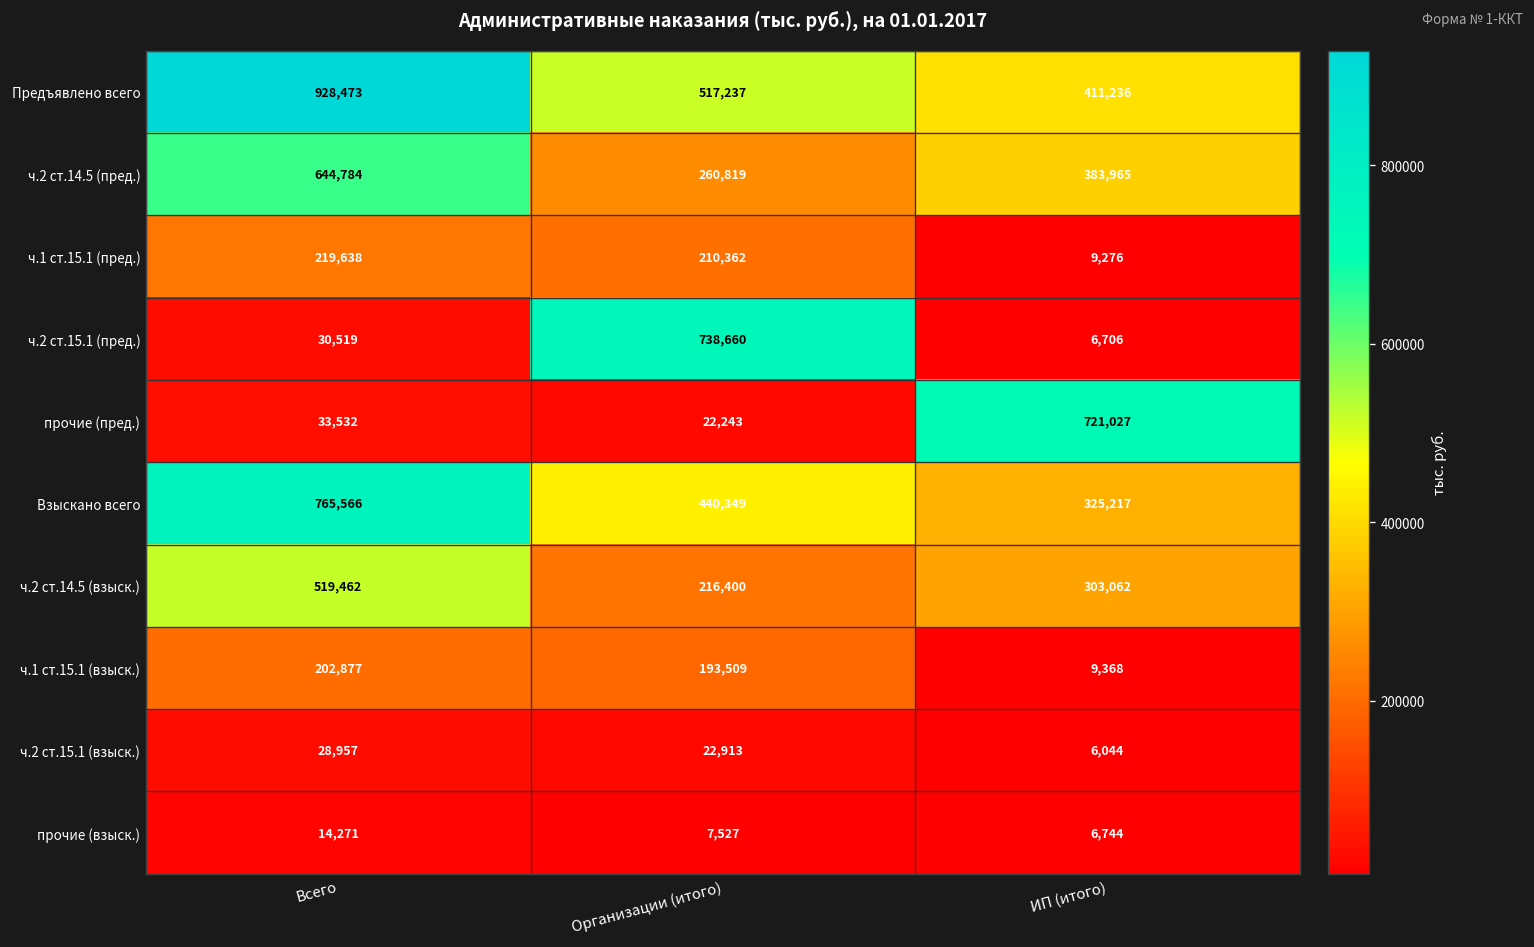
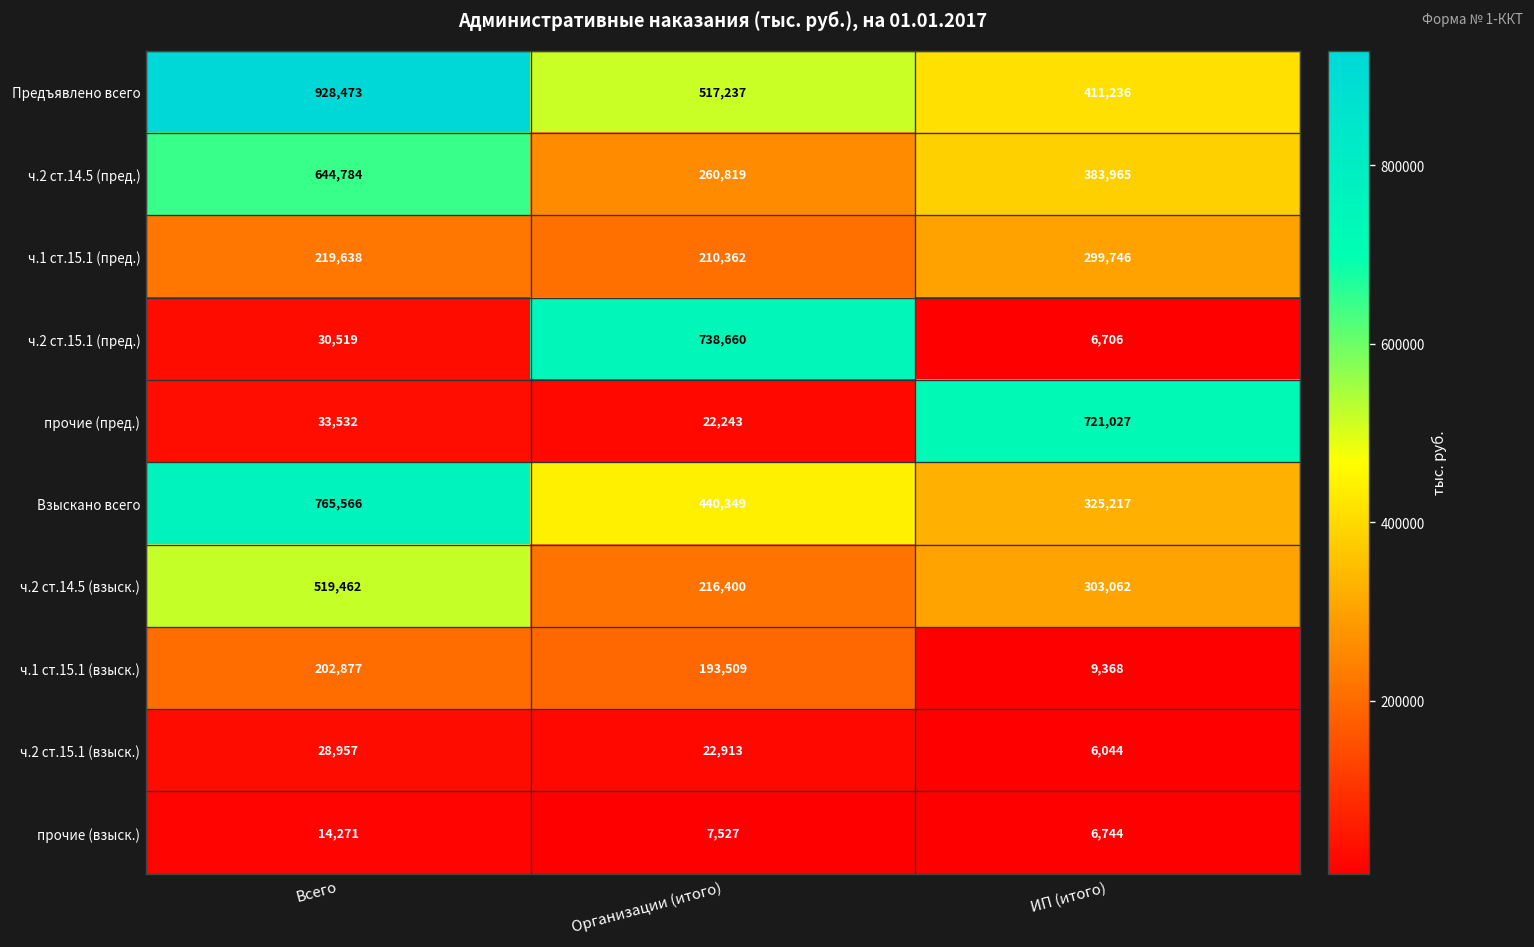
ч.1 ст.15.1 (пред.), ИП (итого): 9,276 -> 299,746
